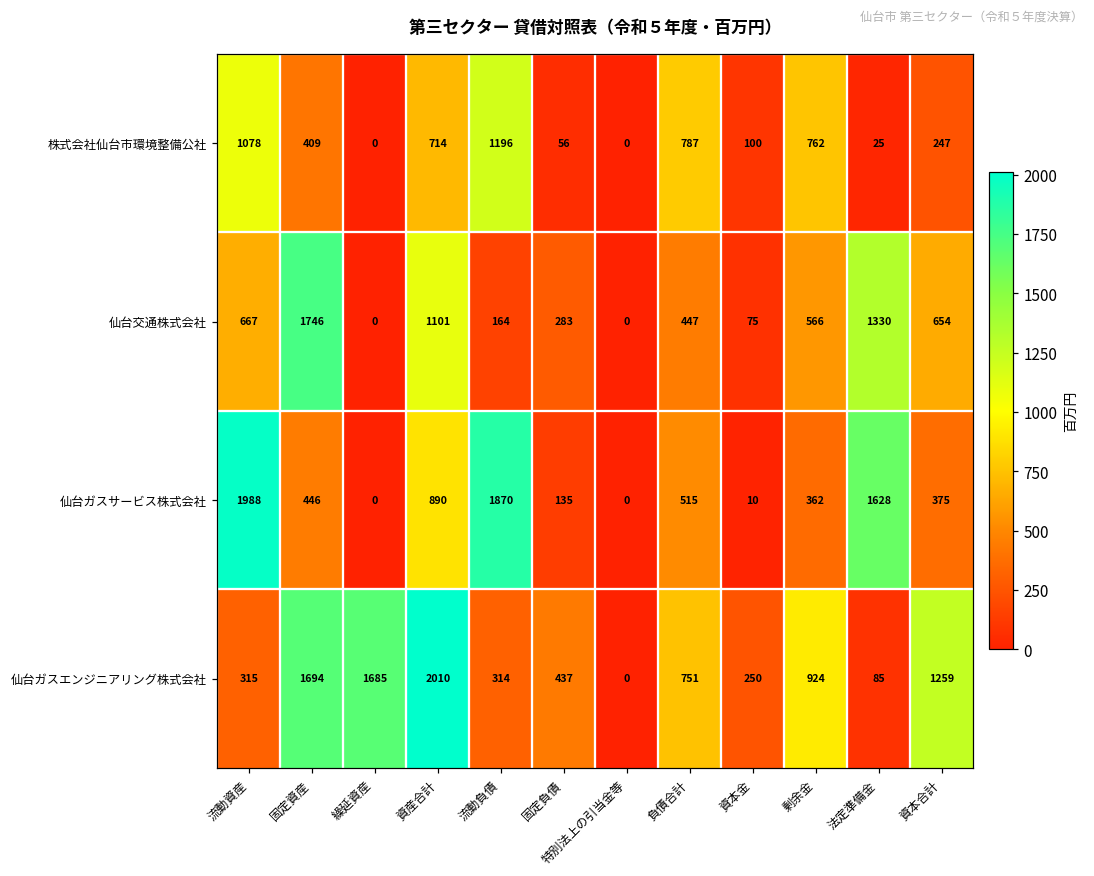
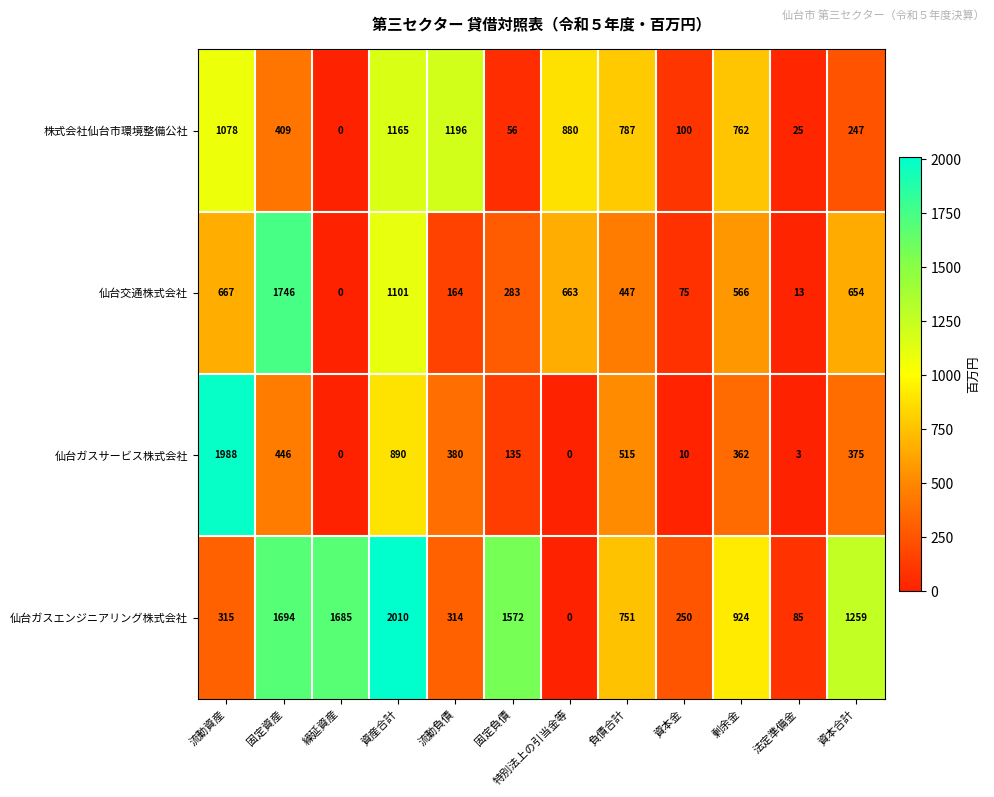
株式会社仙台市環境整備公社, 資産合計: 714 -> 1165
株式会社仙台市環境整備公社, 特別法上の引当金等: 0 -> 880
仙台交通株式会社, 特別法上の引当金等: 0 -> 663
仙台交通株式会社, 法定準備金: 1330 -> 13
仙台ガスサービス株式会社, 流動負債: 1870 -> 380
仙台ガスサービス株式会社, 法定準備金: 1628 -> 3
仙台ガスエンジニアリング株式会社, 固定負債: 437 -> 1572
